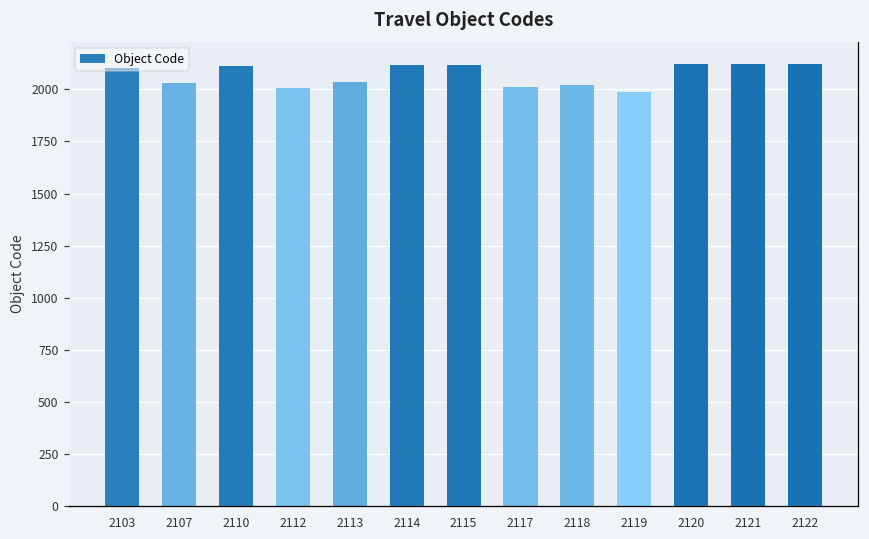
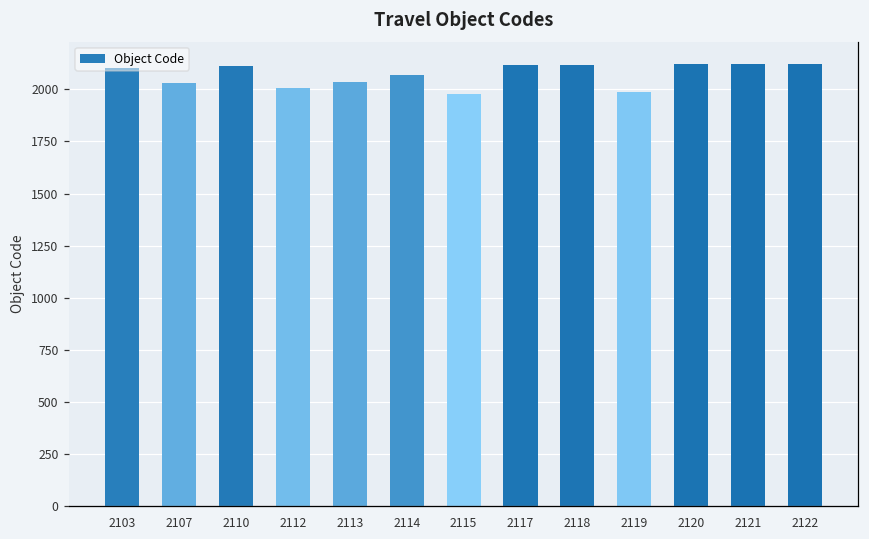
2114: 2110 -> 2070
2115: 2120 -> 1980
2117: 2010 -> 2120
2118: 2020 -> 2120
